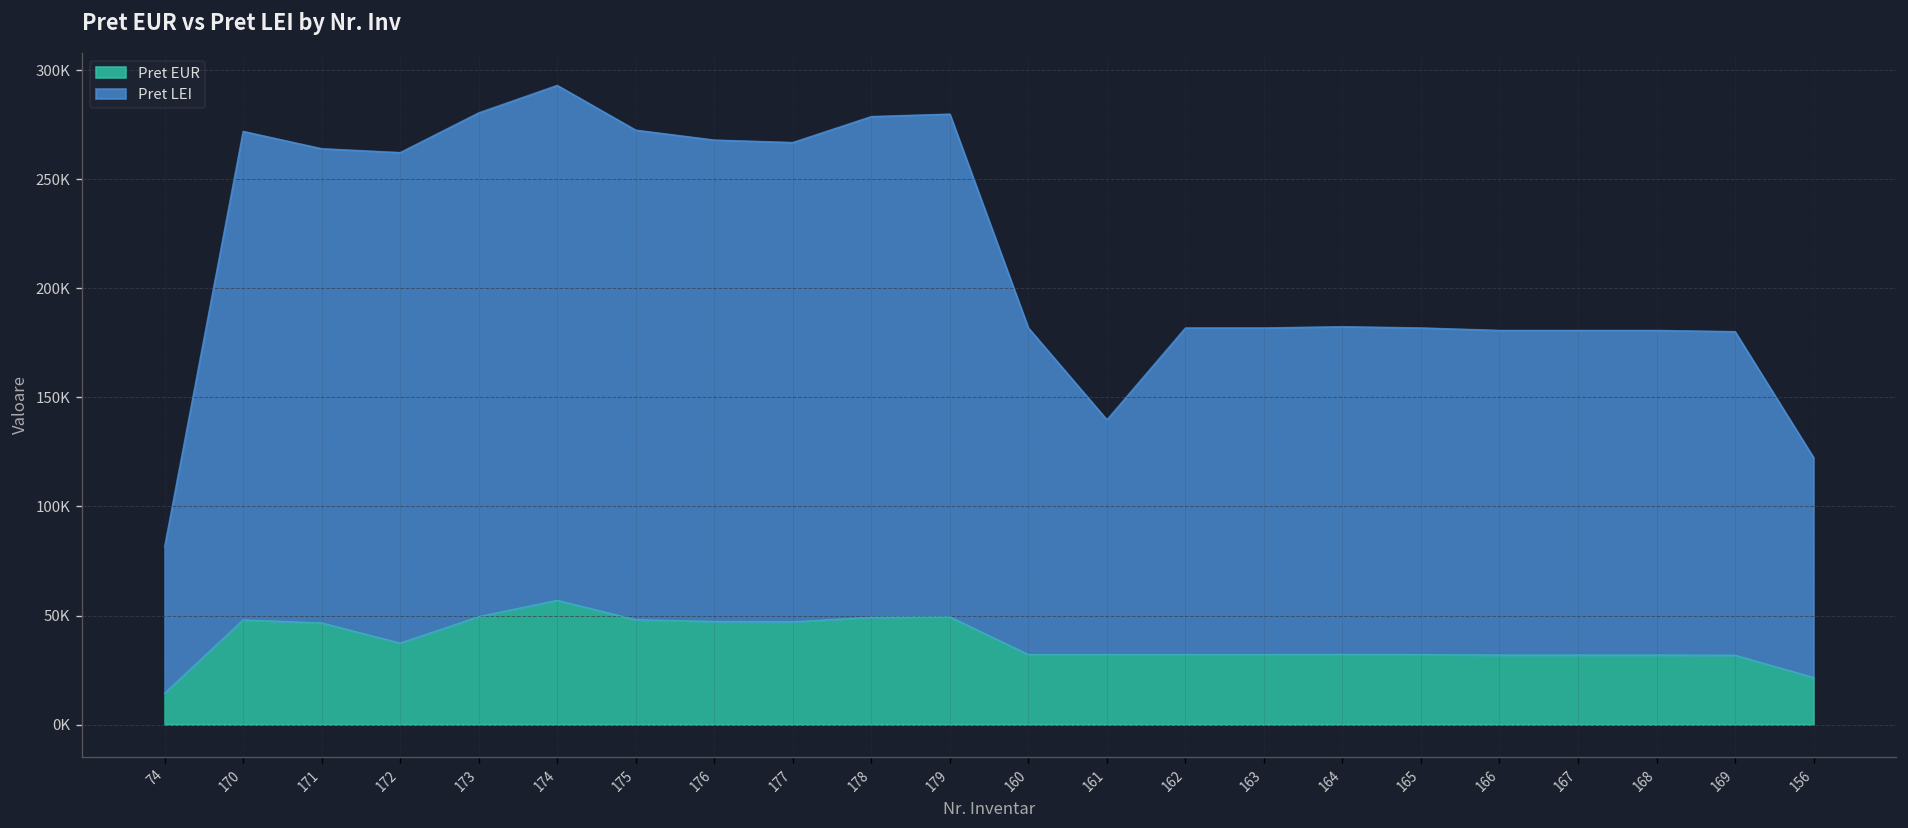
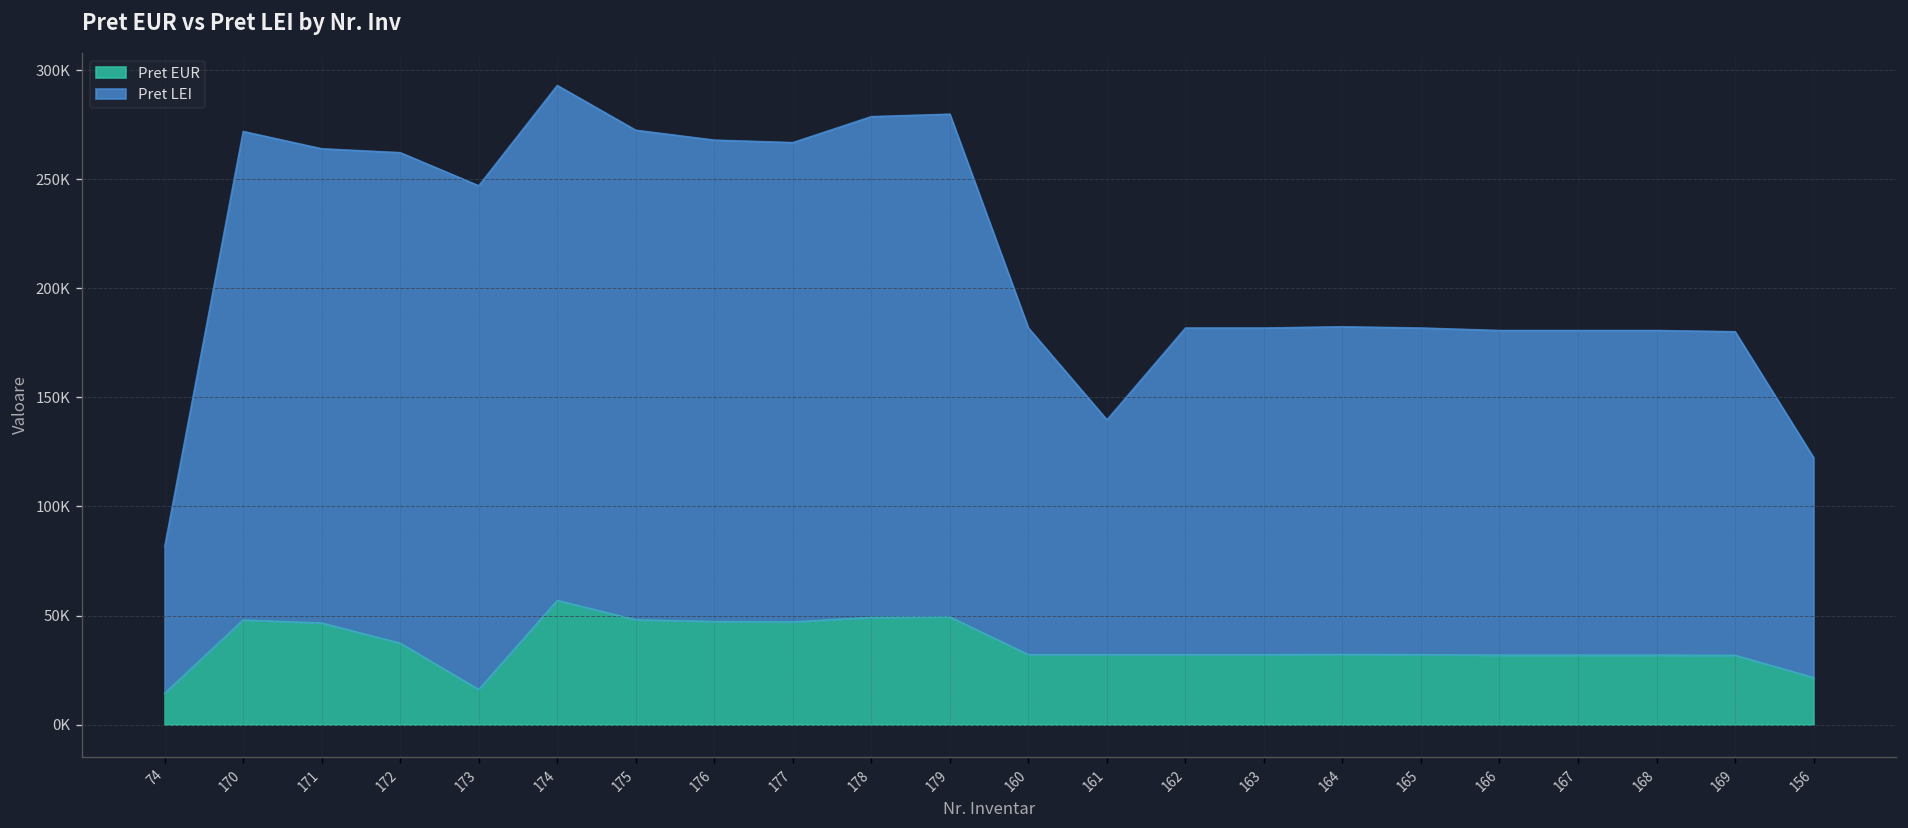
Pret EUR, 173: 50000 -> 16000
